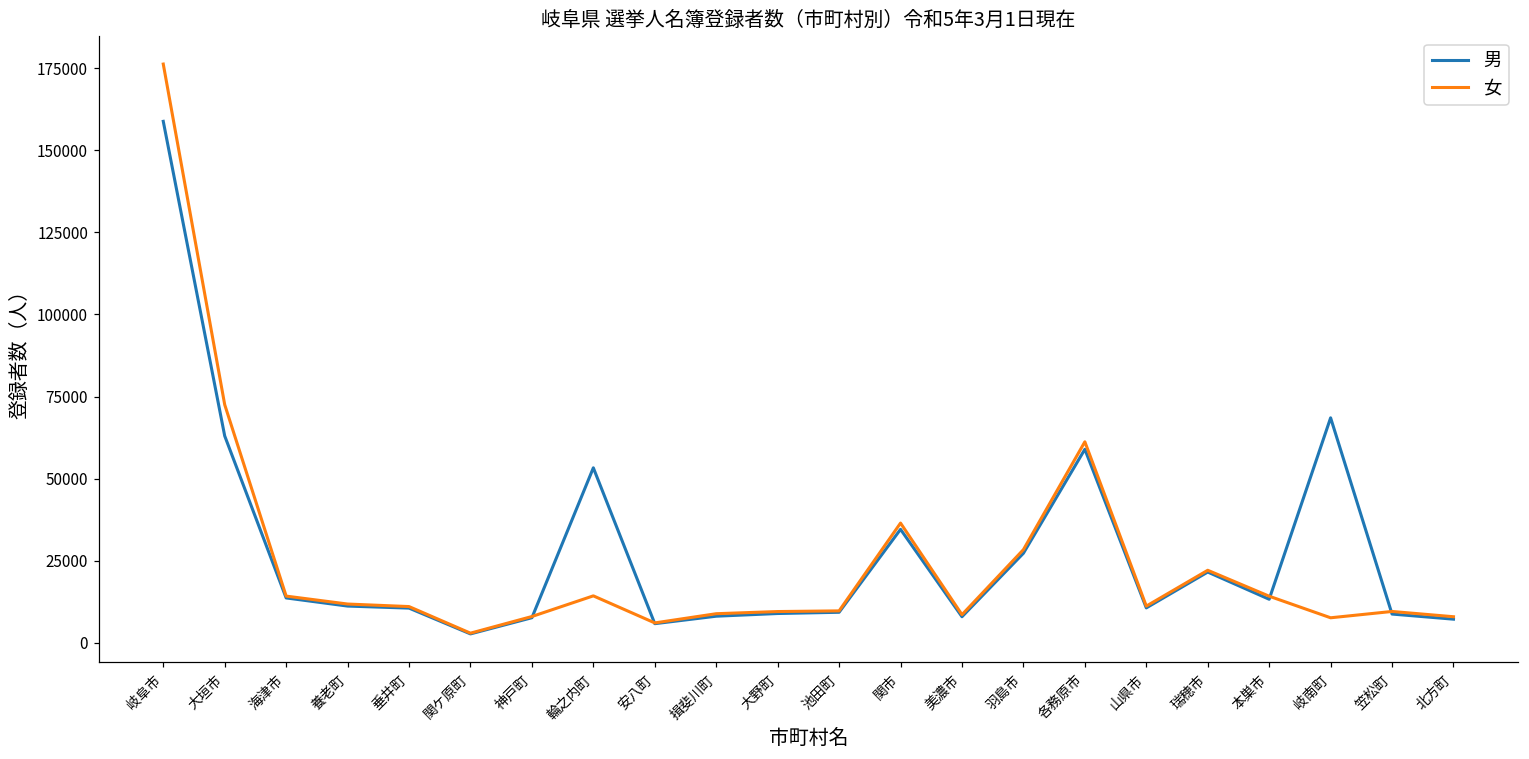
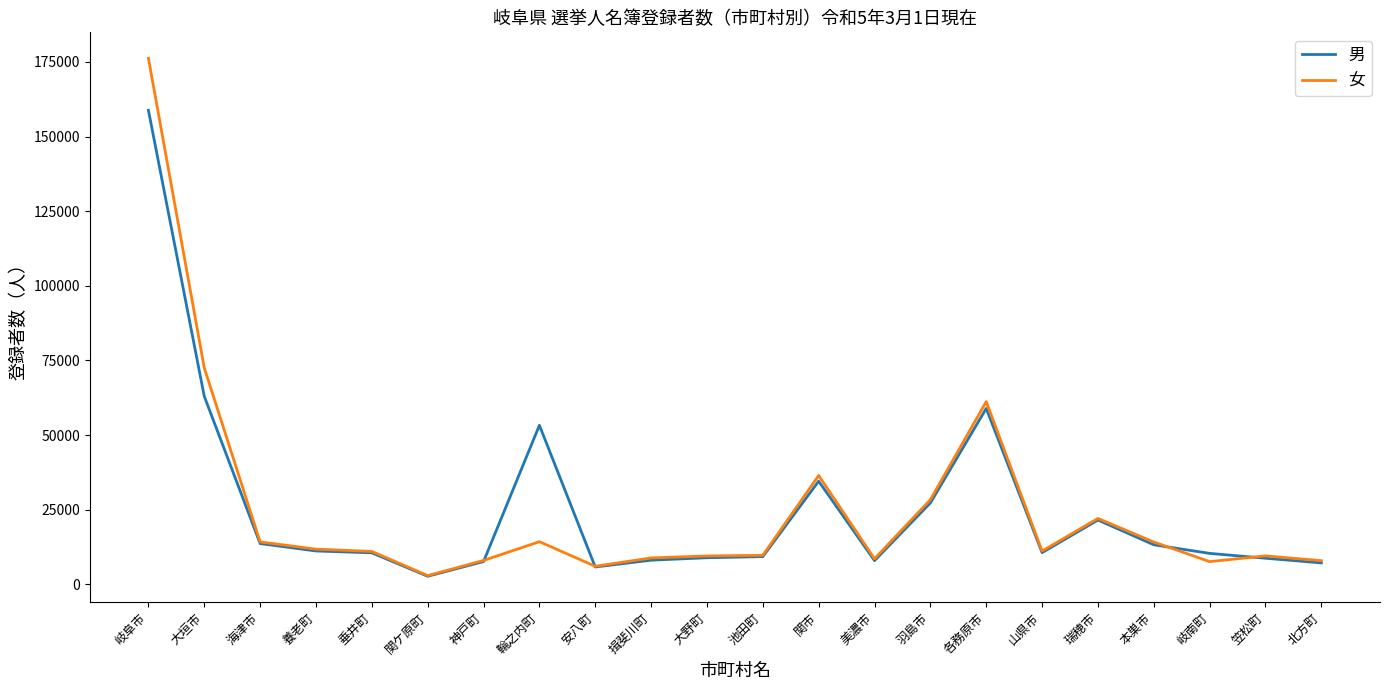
男, 岐南町: 69000 -> 10000
